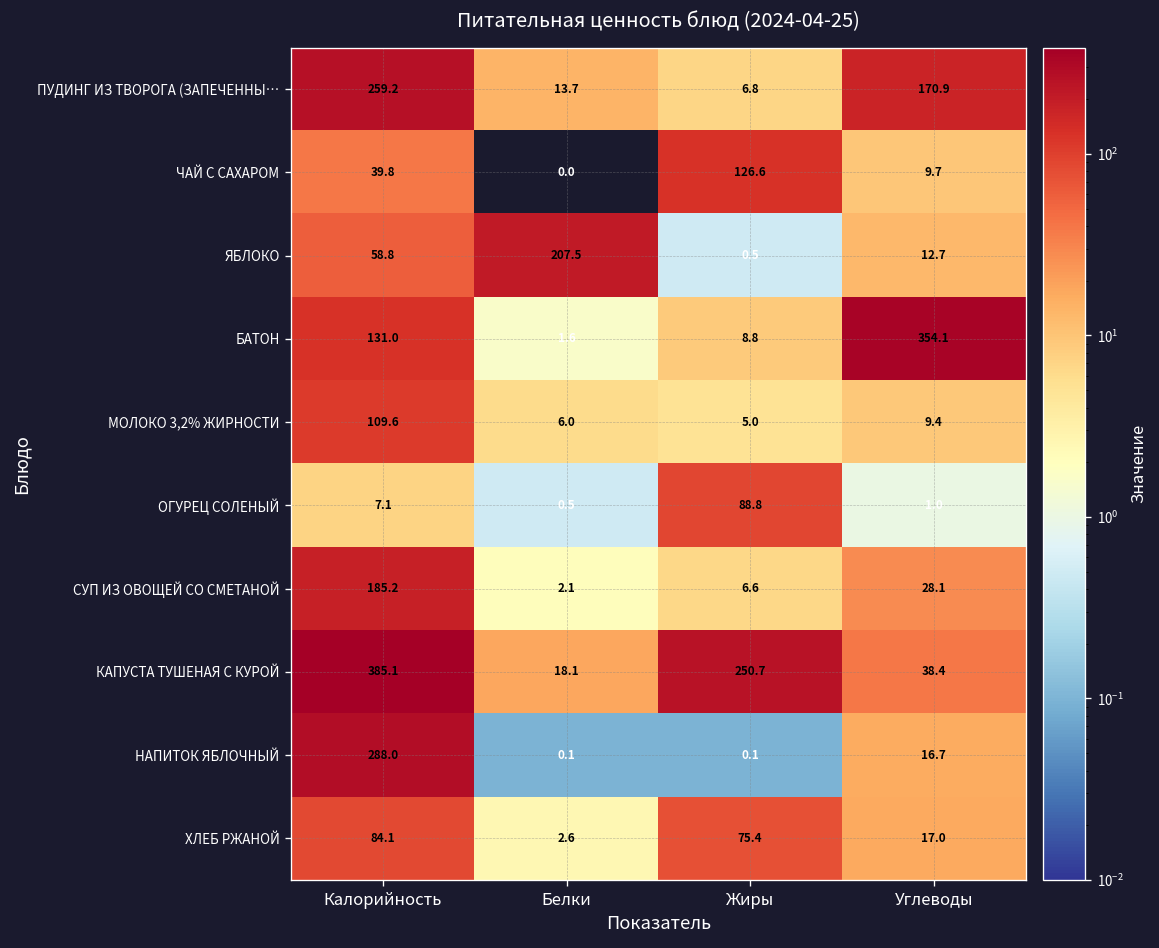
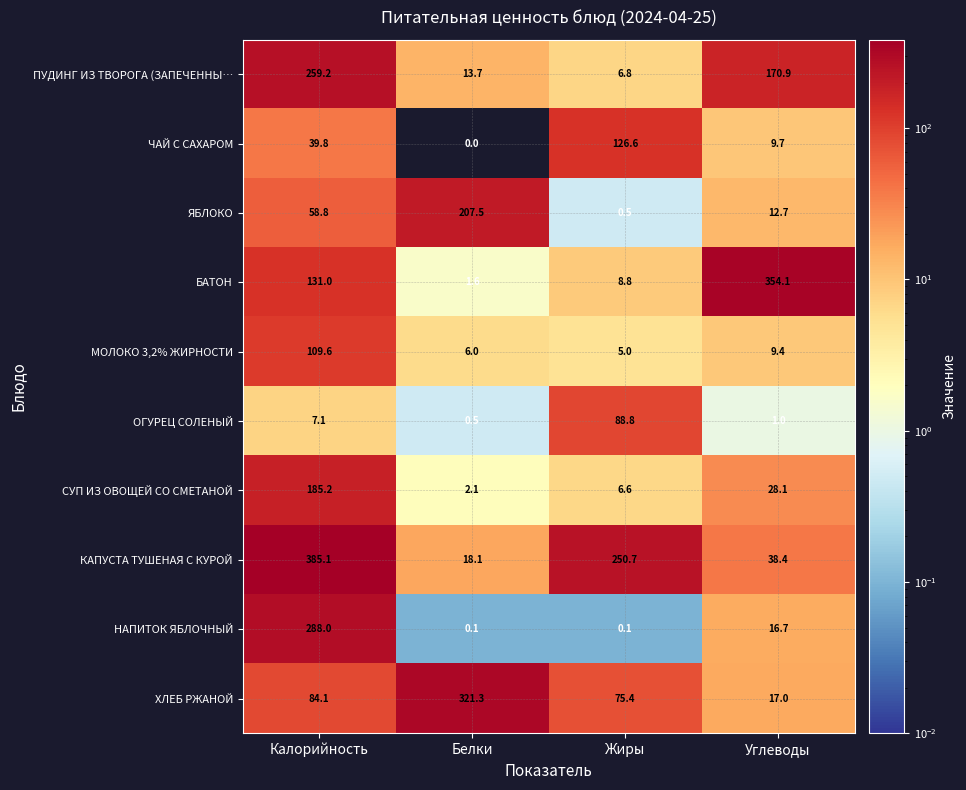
ХЛЕБ РЖАНОЙ, Белки: 2.6 -> 321.3
